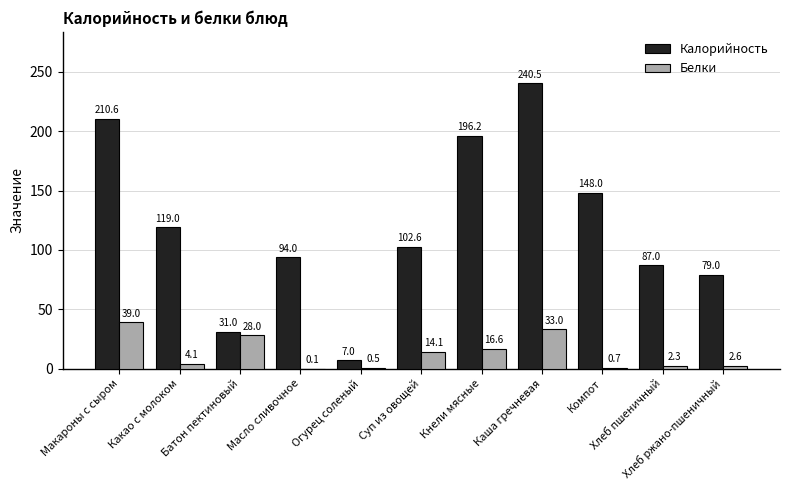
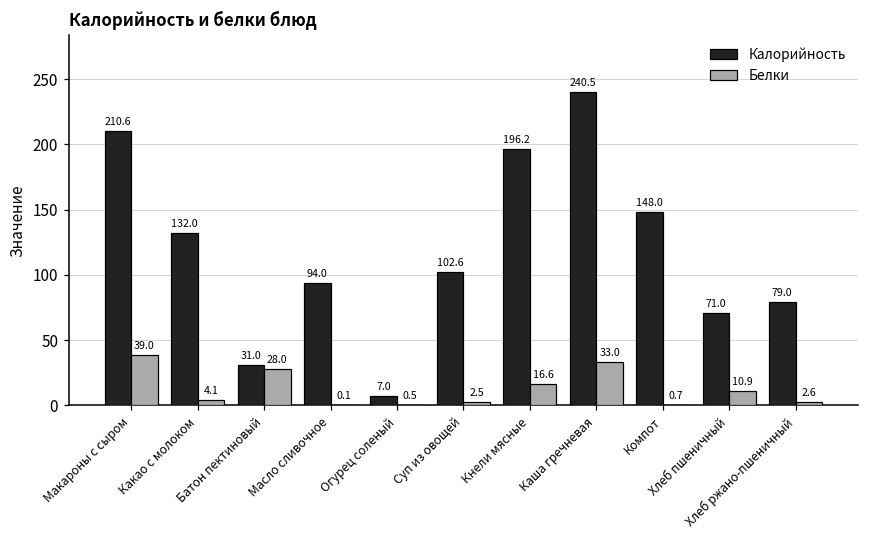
Калорийность, Какао с молоком: 119.0 -> 132.0
Белки, Суп из овощей: 14.1 -> 2.5
Калорийность, Хлеб пшеничный: 87.0 -> 71.0
Белки, Хлеб пшеничный: 2.3 -> 10.9
